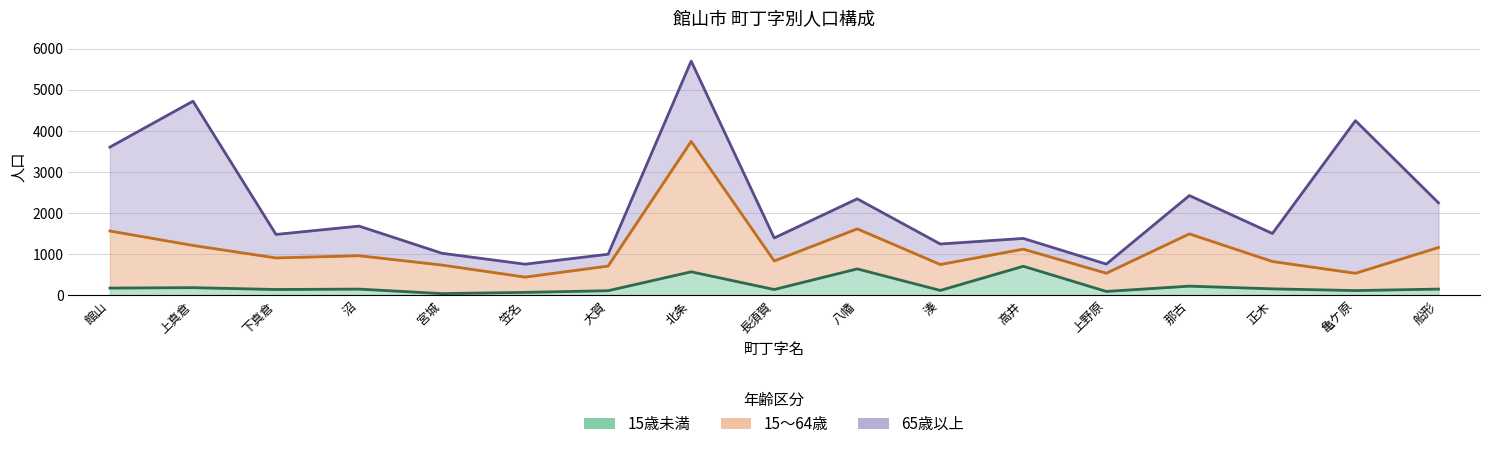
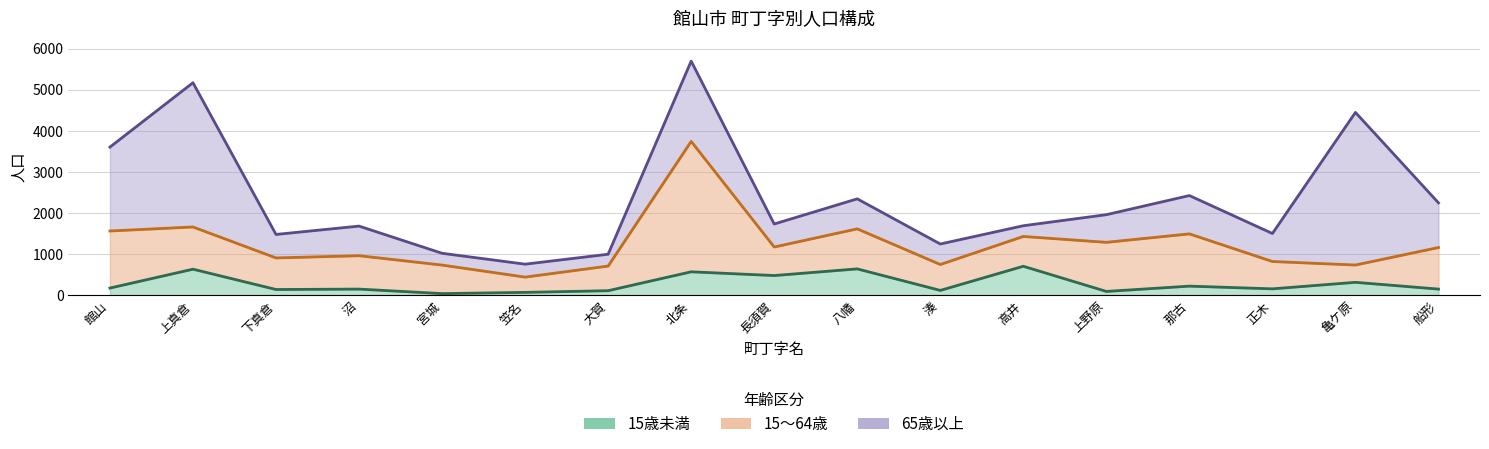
15歳未満, 上真倉: 200 -> 600
15歳未満, 長須賀: 100 -> 500
15～64歳, 高井: 400 -> 700
15～64歳, 上野原: 400 -> 1200
65歳以上, 上野原: 200 -> 700
15歳未満, 亀ケ原: 100 -> 300
